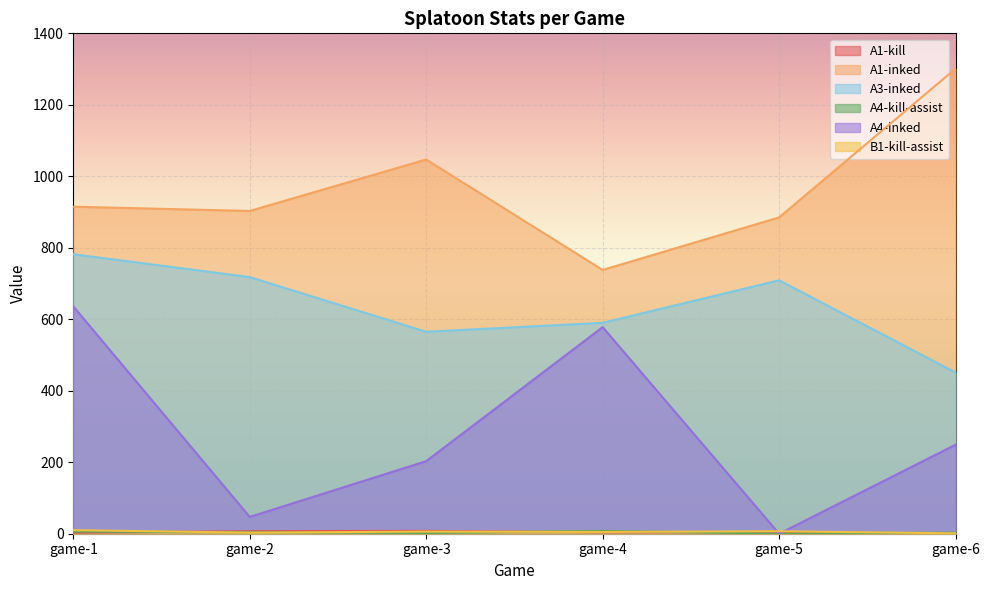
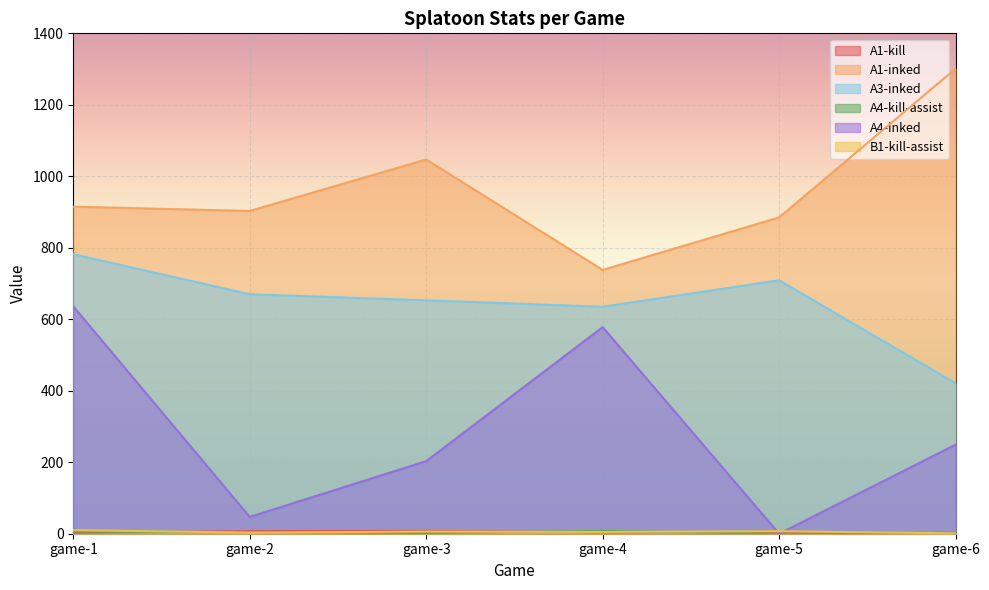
A3-inked, game-2: 720 -> 670
A3-inked, game-3: 570 -> 650
A3-inked, game-4: 590 -> 640
A3-inked, game-6: 450 -> 420
